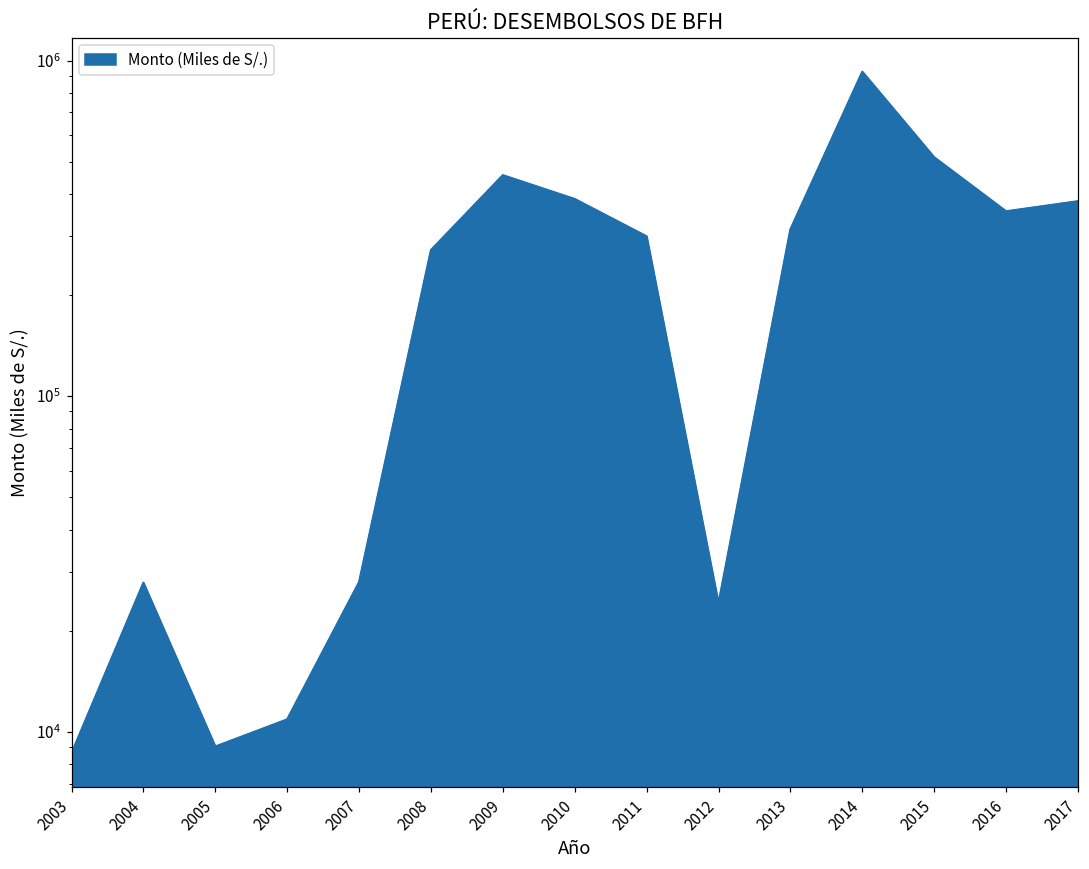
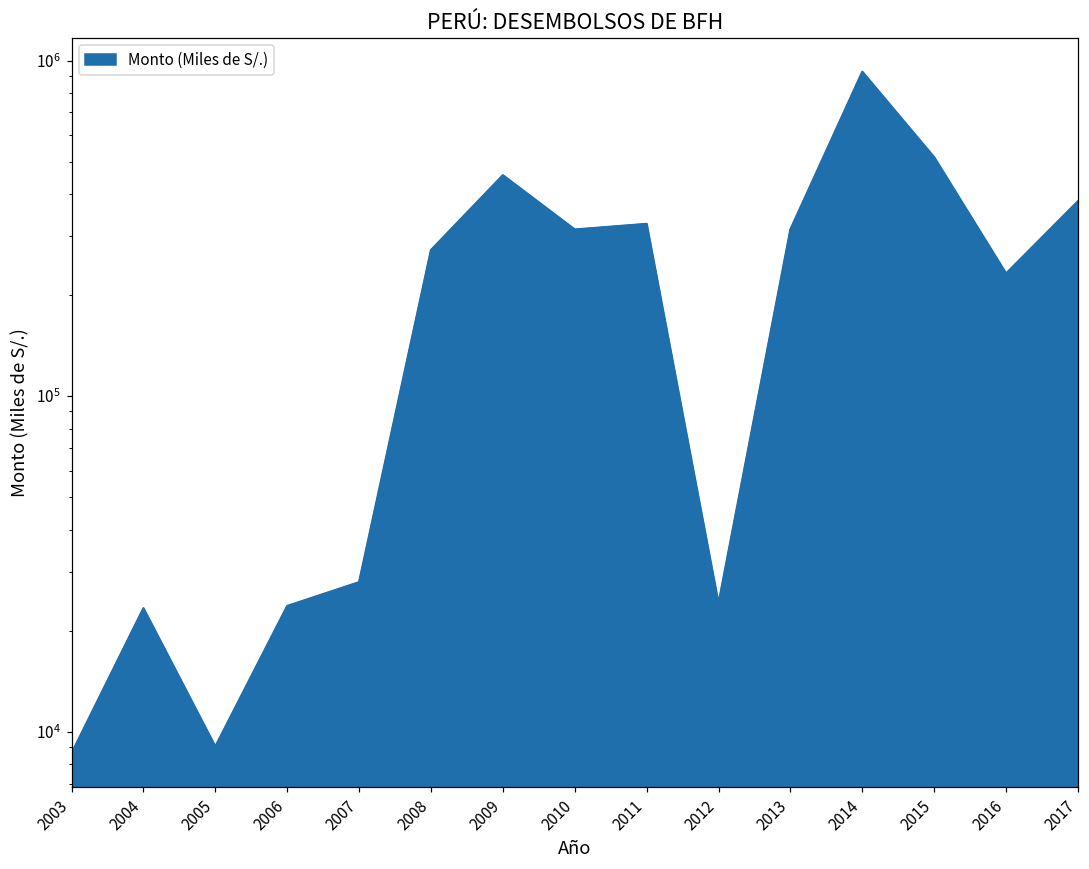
2004: 28000 -> 23000
2006: 10900 -> 24000
2010: 390000 -> 310000
2011: 300000 -> 330000
2016: 360000 -> 230000
